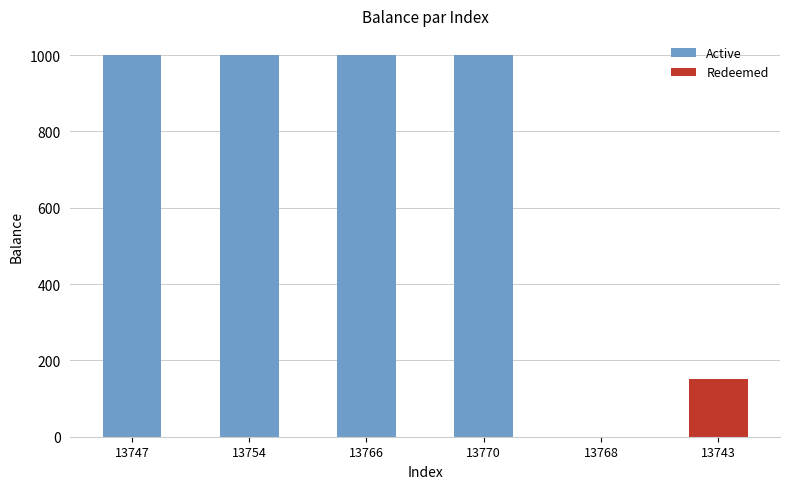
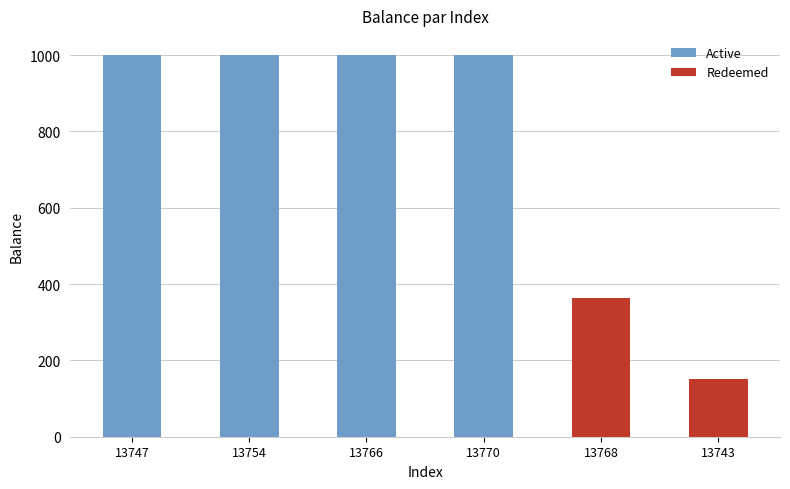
Redeemed, 13768: 0 -> 360
